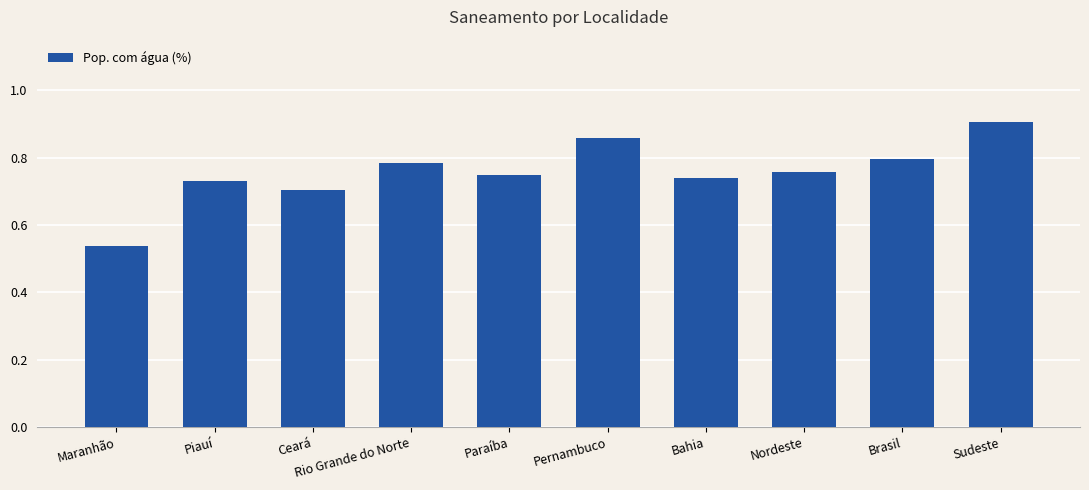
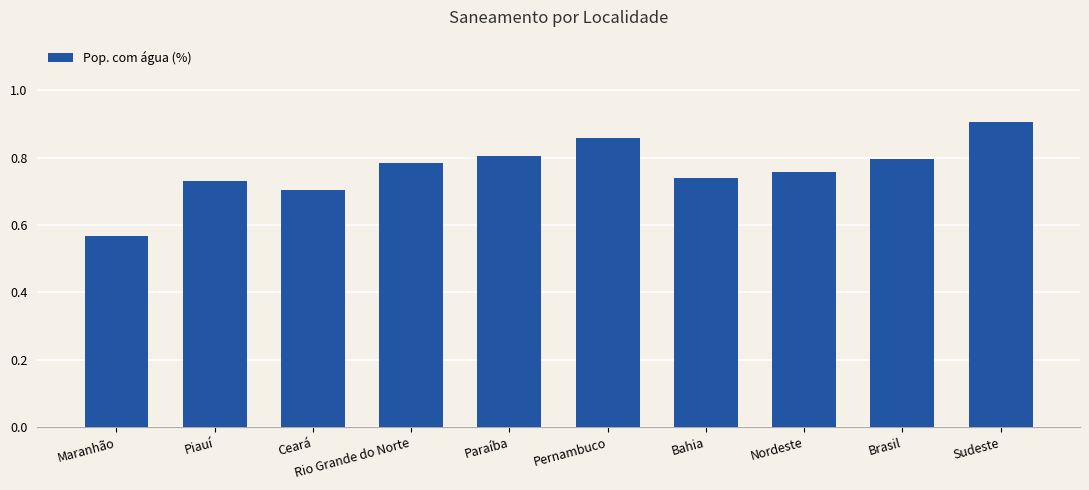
Maranhão: 0.54 -> 0.57
Paraíba: 0.75 -> 0.80
